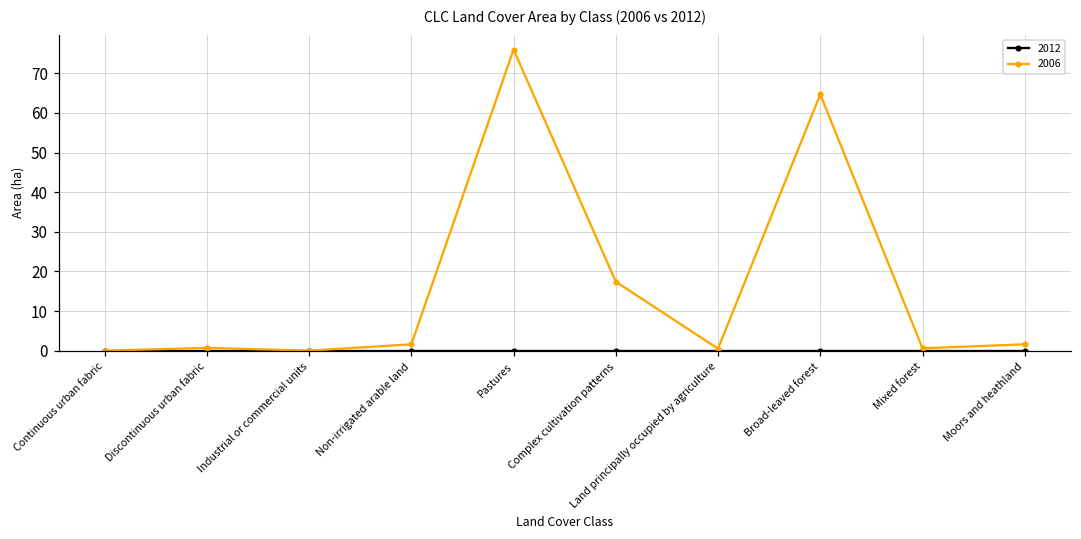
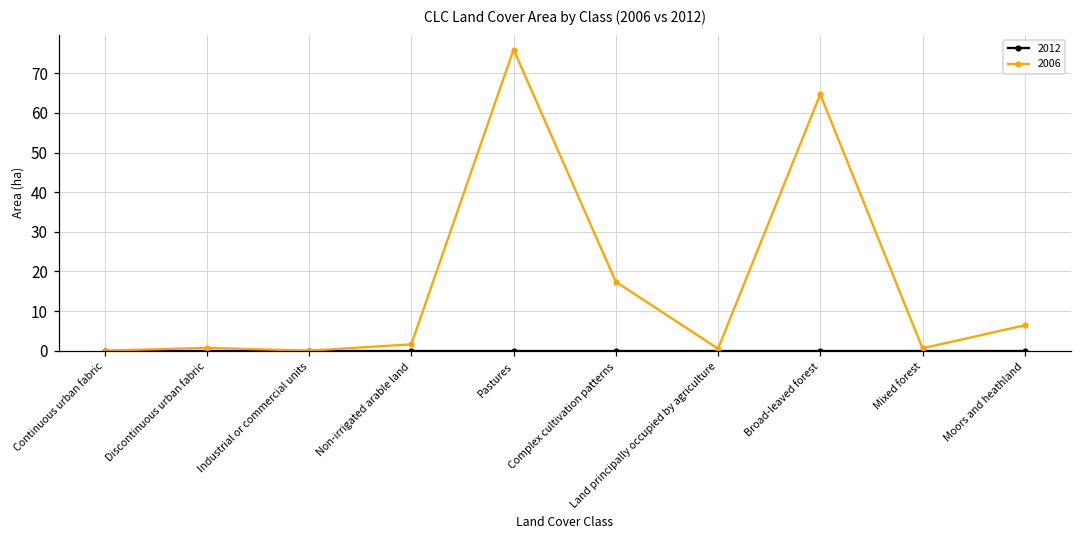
2006, Moors and heathland: 2 -> 6
